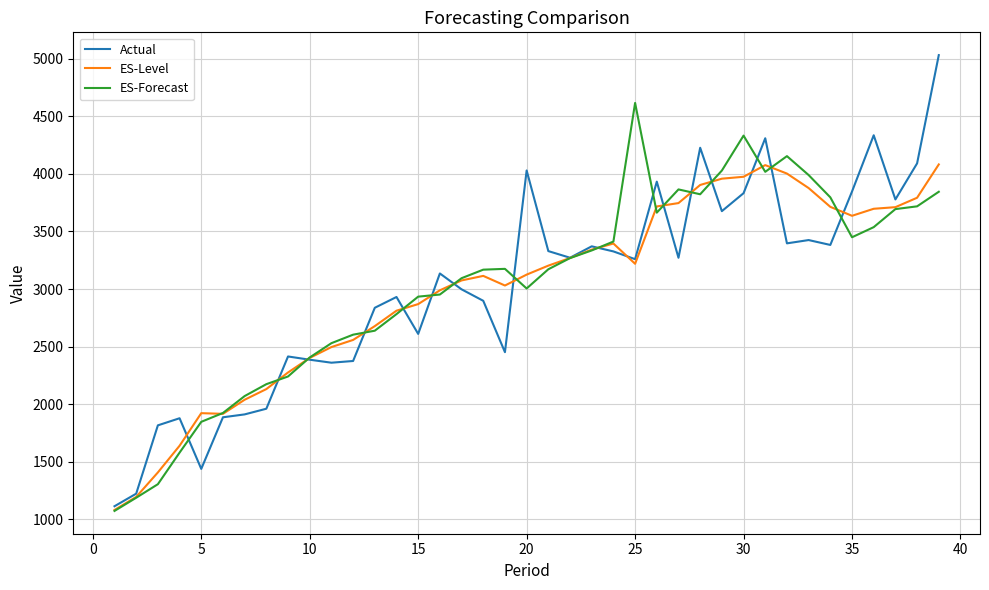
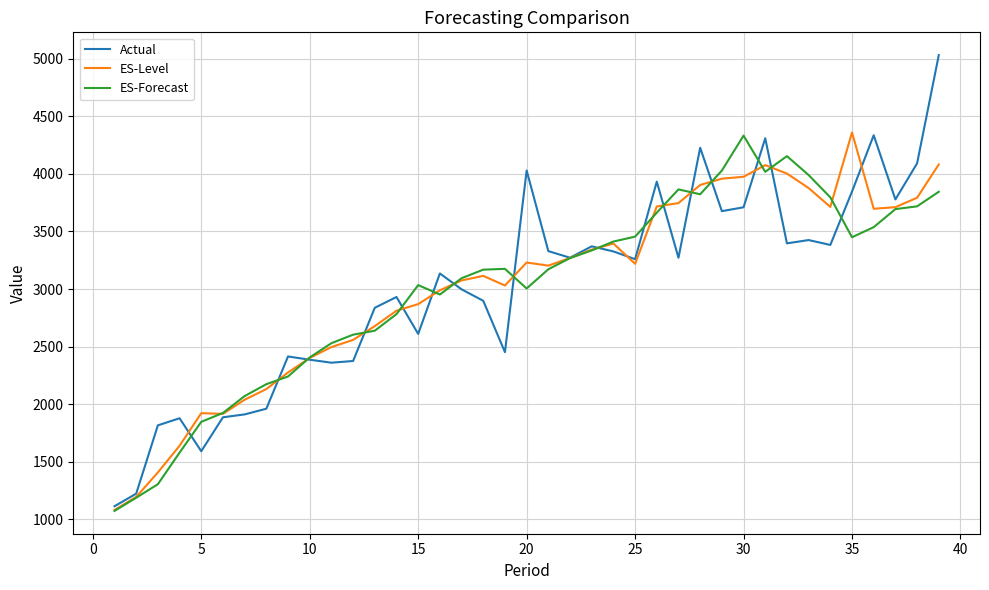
Actual, 5: 1440 -> 1590
ES-Forecast, 15: 2930 -> 3030
ES-Level, 20: 3130 -> 3230
ES-Forecast, 25: 4620 -> 3450
Actual, 30: 3830 -> 3710
ES-Level, 35: 3640 -> 4360
